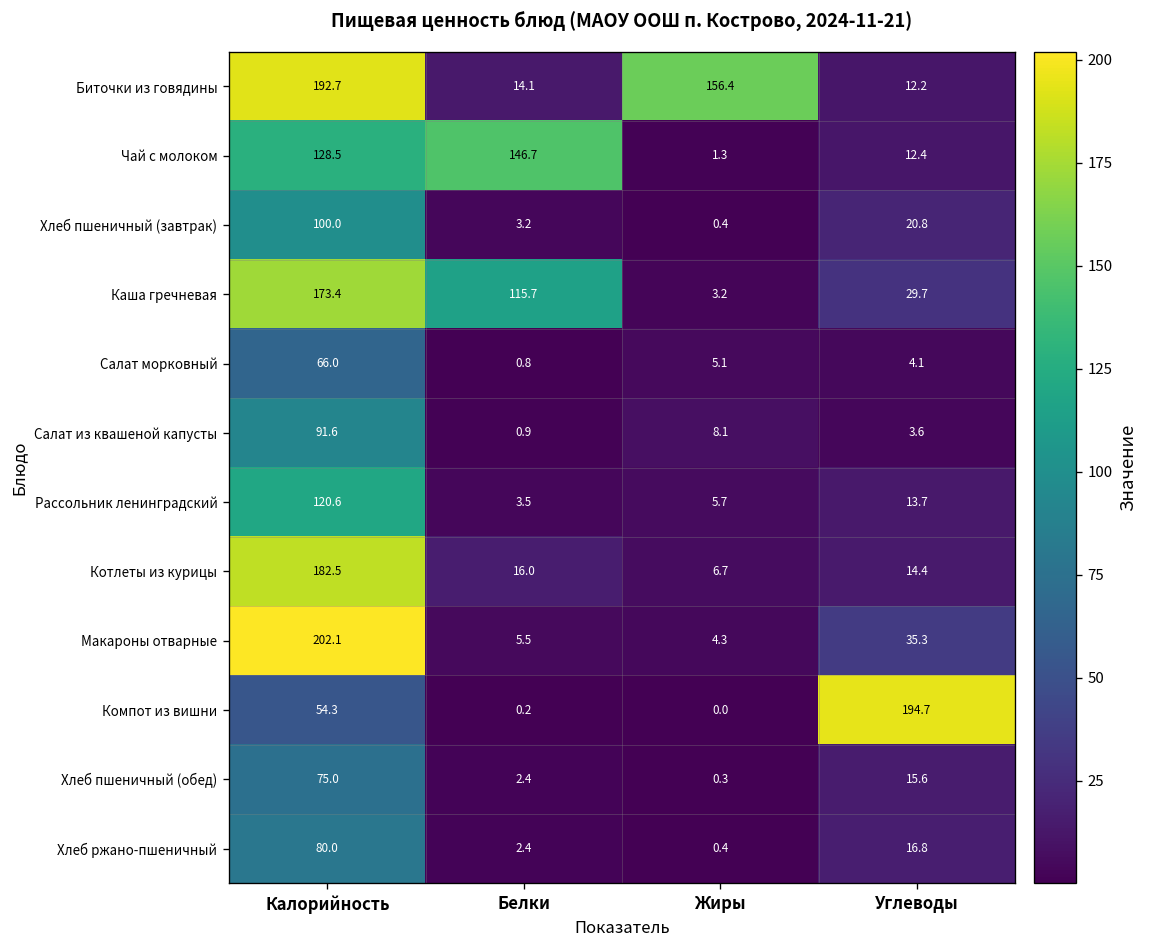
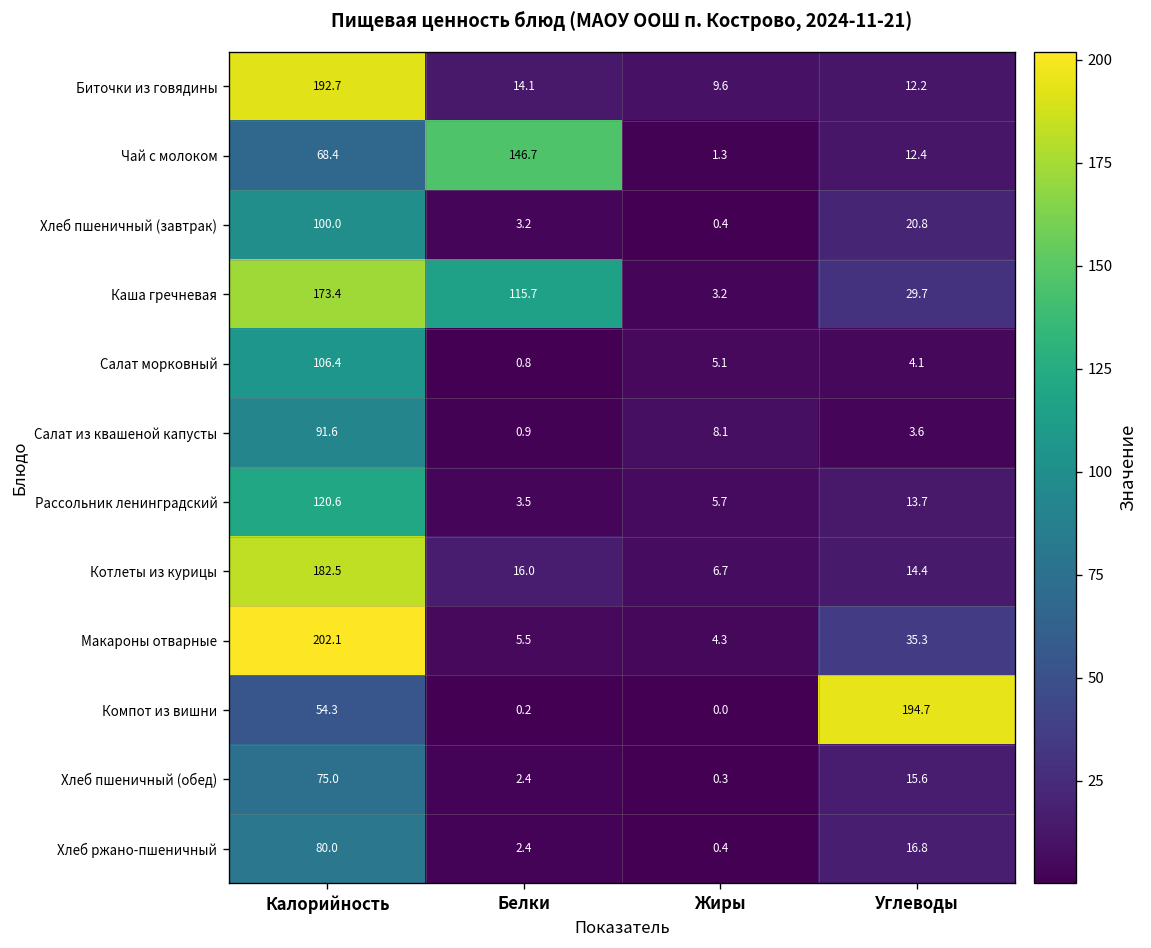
Биточки из говядины, Жиры: 156.4 -> 9.6
Чай с молоком, Калорийность: 128.5 -> 68.4
Салат морковный, Калорийность: 66.0 -> 106.4
